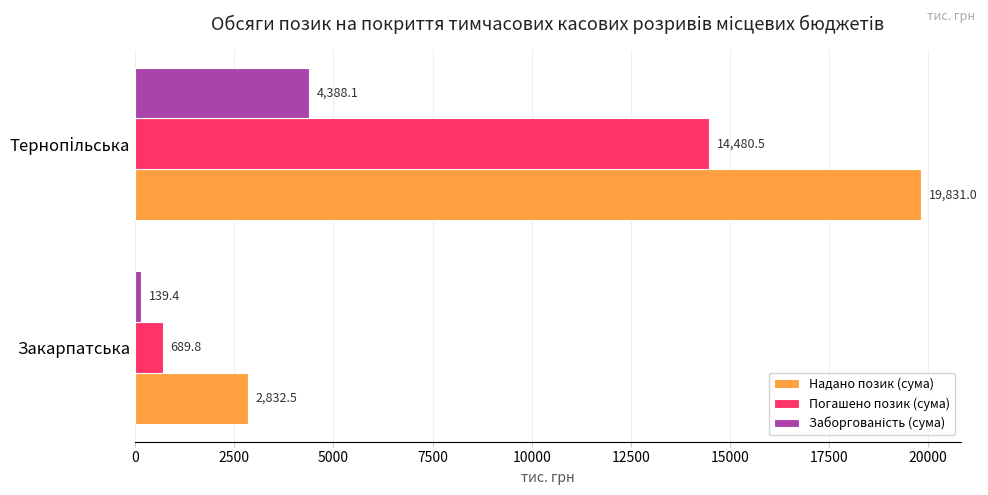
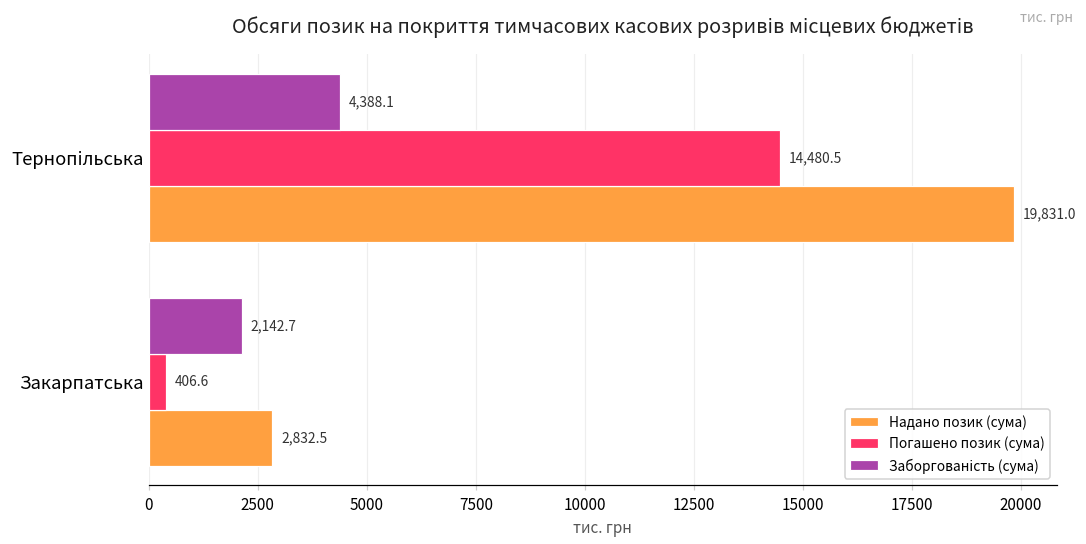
Заборгованість (сума), Закарпатська: 139.4 -> 2,142.7
Погашено позик (сума), Закарпатська: 689.8 -> 406.6
